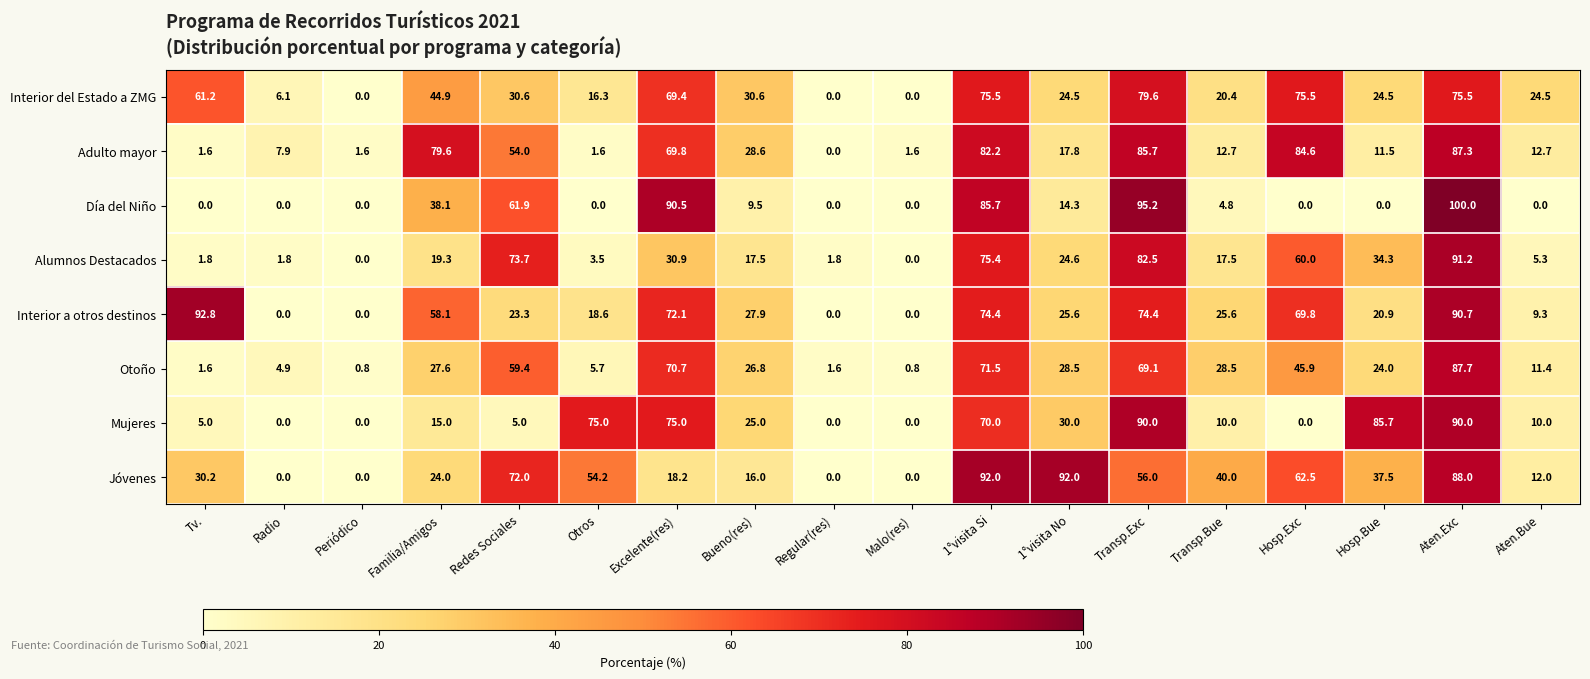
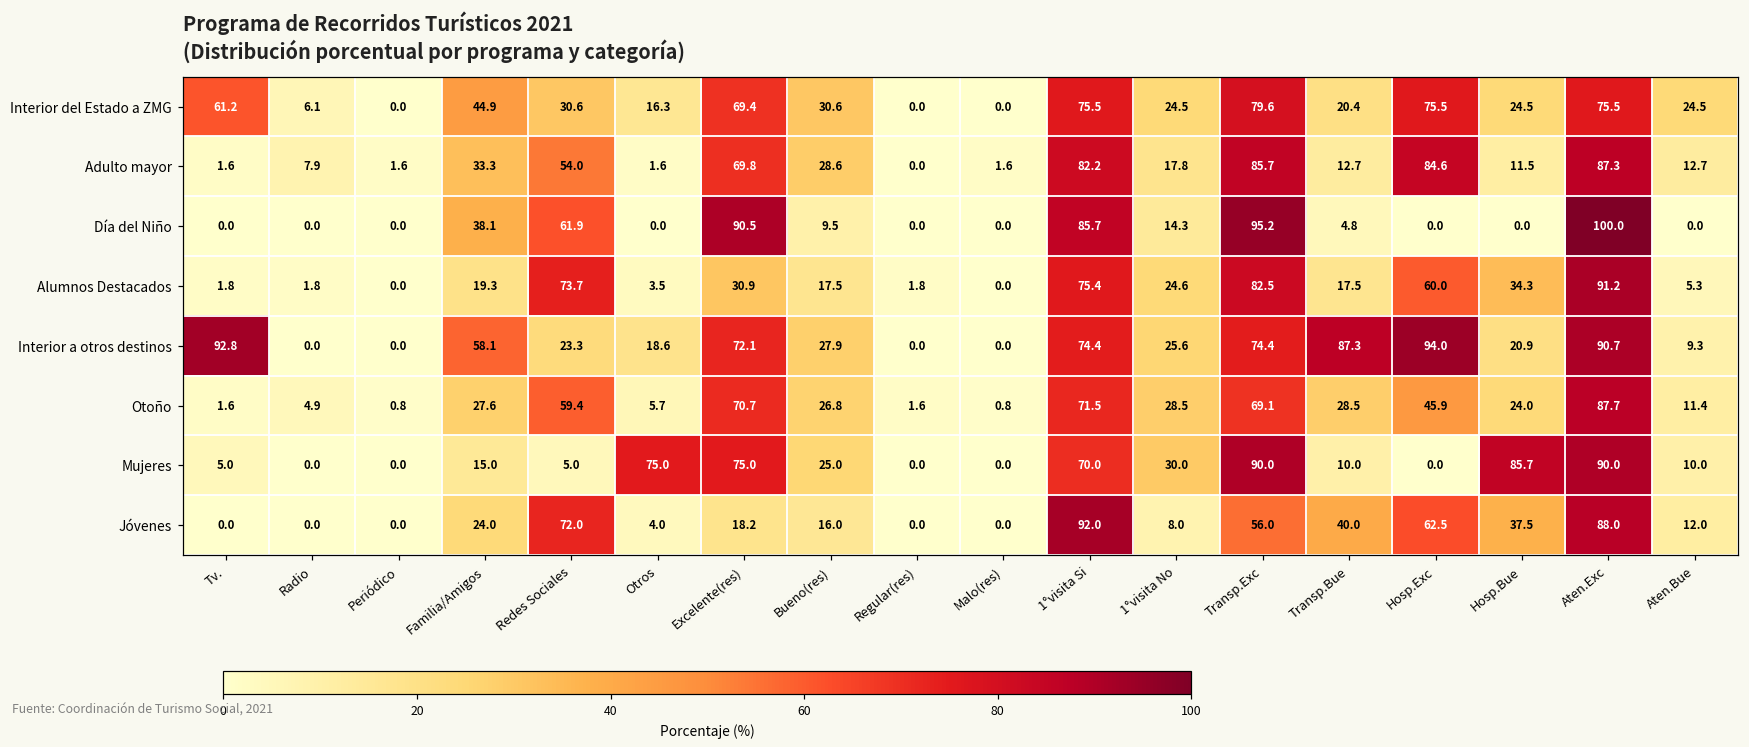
Adulto mayor, Familia/Amigos: 79.6 -> 33.3
Interior a otros destinos, Transp.Bue: 25.6 -> 87.3
Interior a otros destinos, Hosp.Exc: 69.8 -> 94.0
Jóvenes, Tv.: 30.2 -> 0.0
Jóvenes, Otros: 54.2 -> 4.0
Jóvenes, 1°visita No: 92.0 -> 8.0
